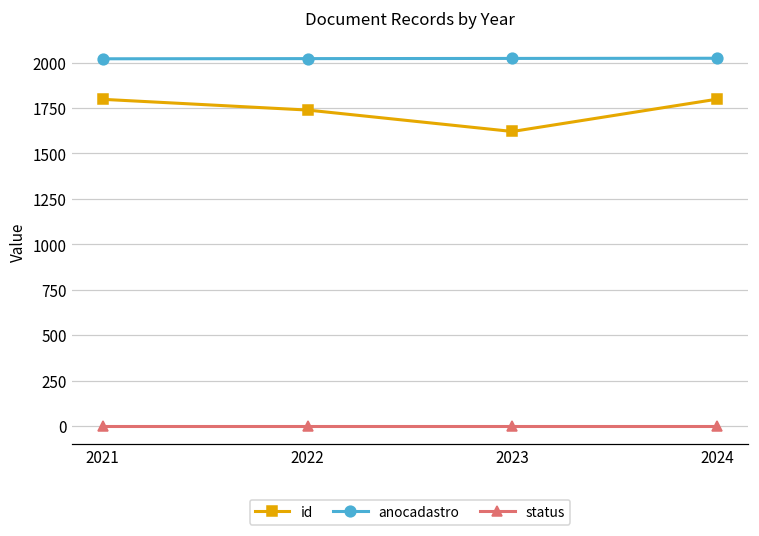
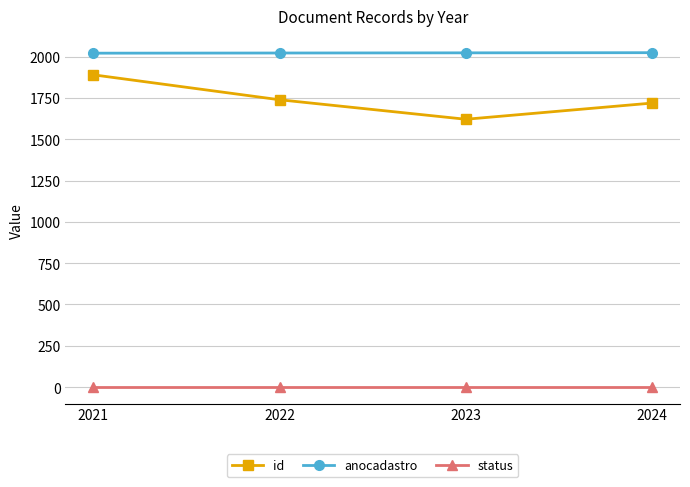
id, 2021: 1800 -> 1890
id, 2024: 1800 -> 1720
